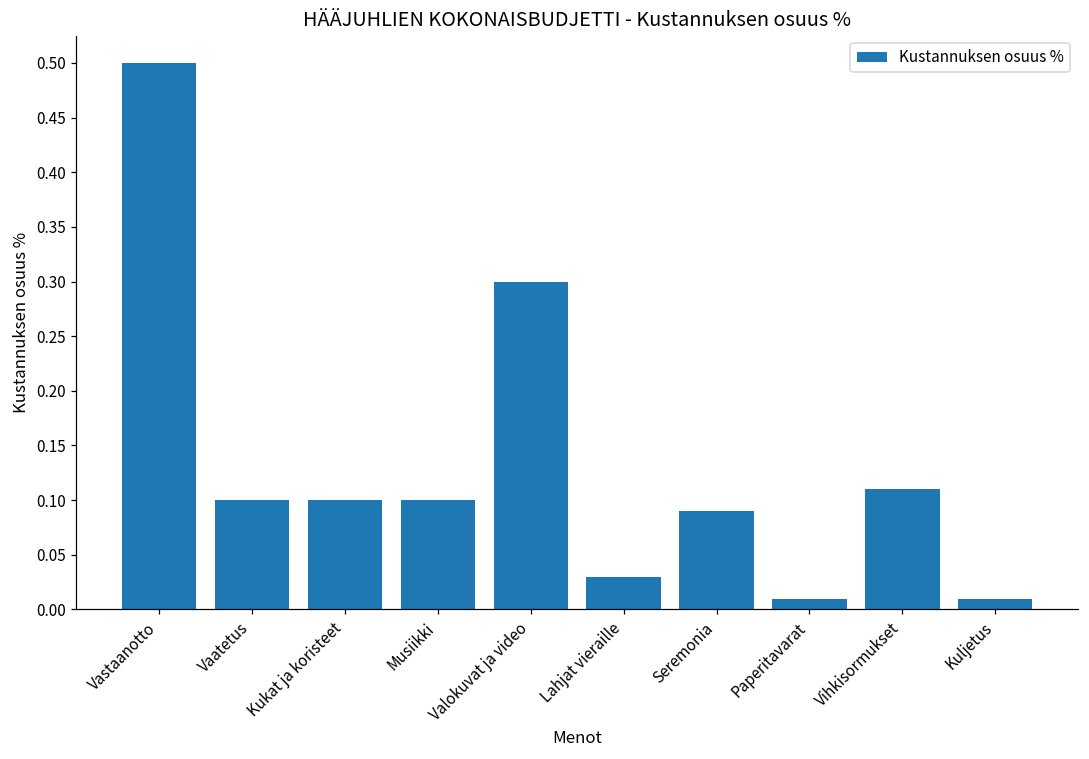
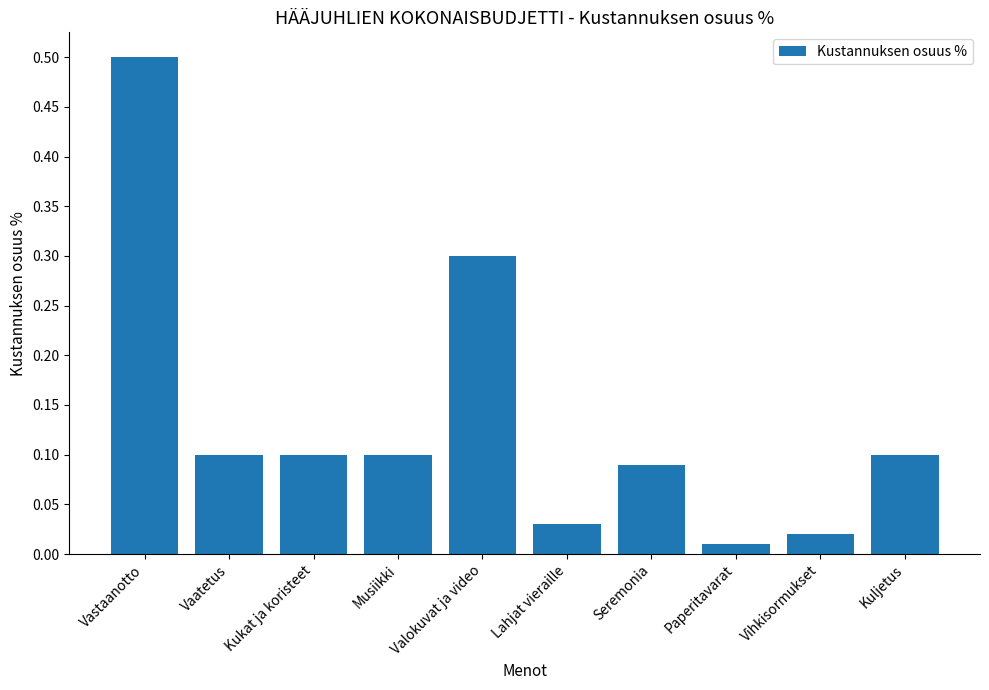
Vihkisormukset: 0.11 -> 0.02
Kuljetus: 0.01 -> 0.10
